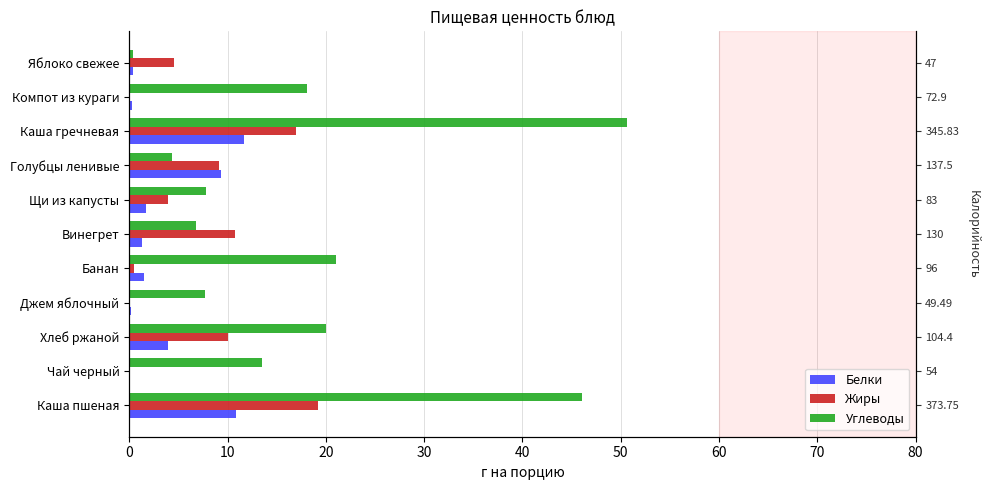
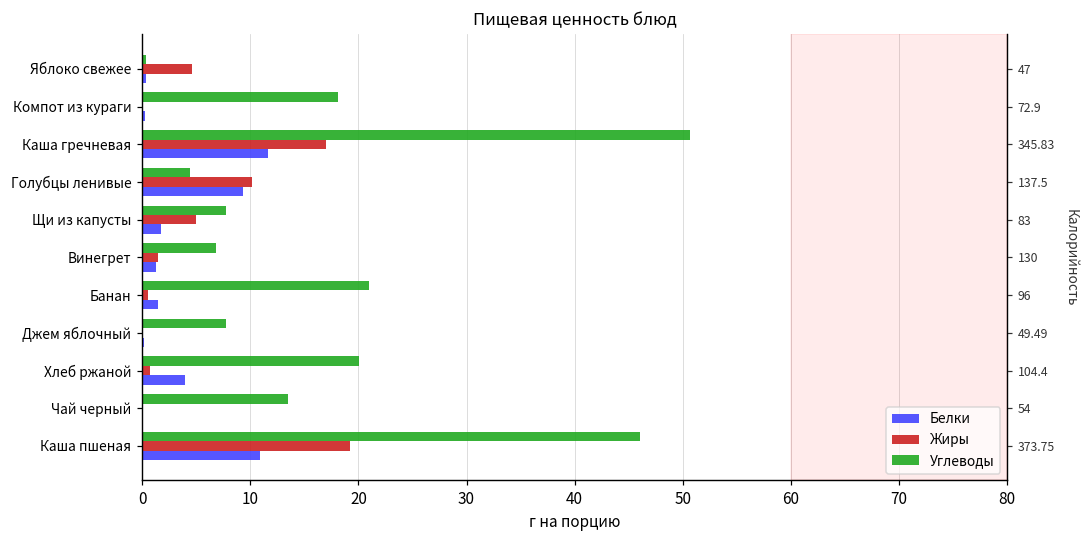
Жиры, Голубцы ленивые: 9 -> 10
Жиры, Щи из капусты: 4 -> 5
Жиры, Винегрет: 11 -> 2
Жиры, Хлеб ржаной: 10 -> 1
